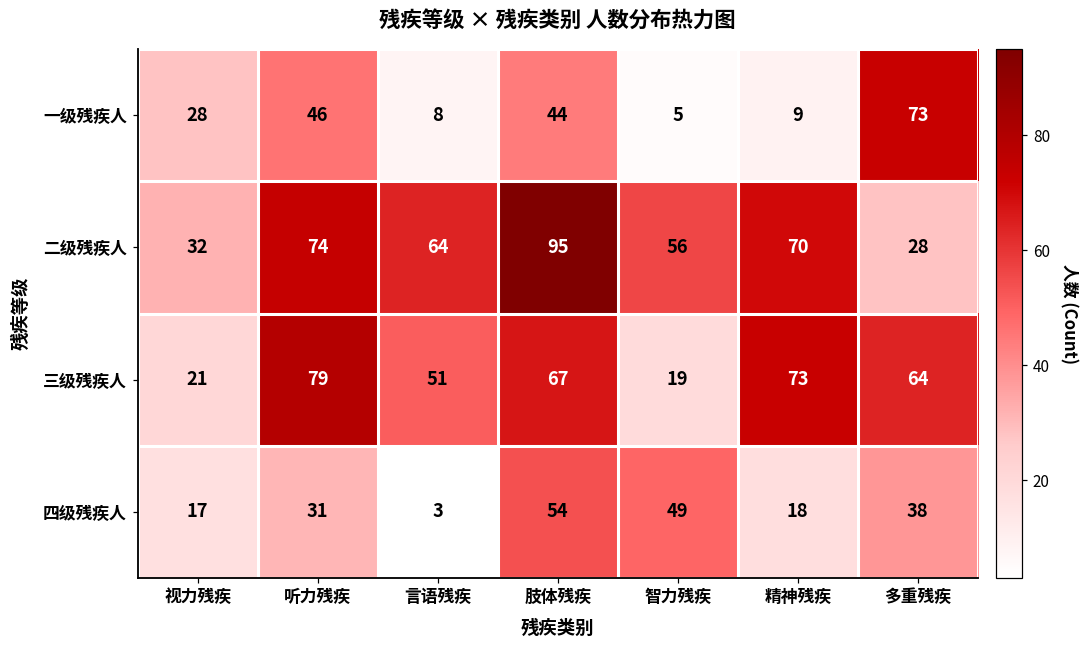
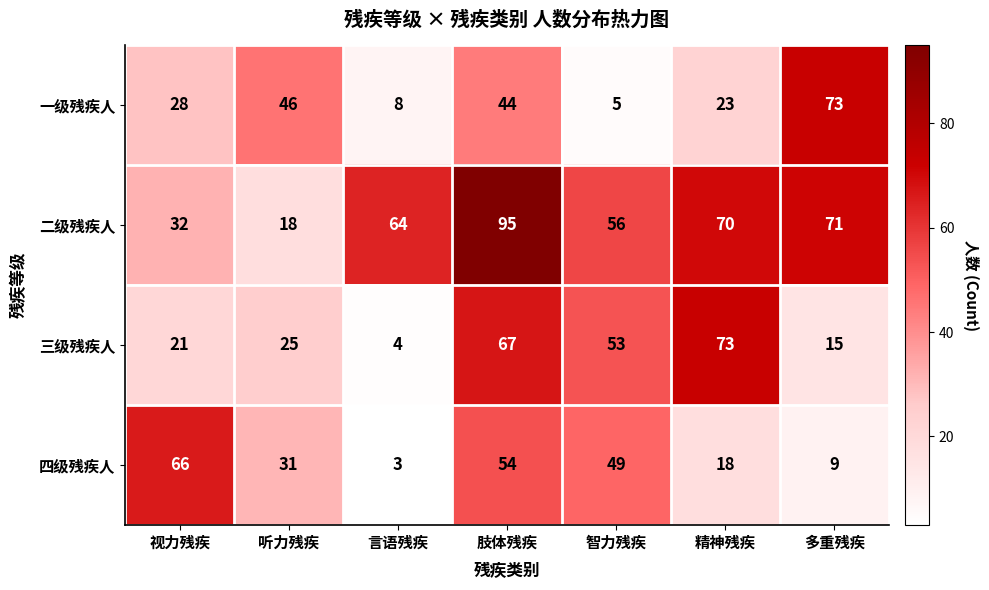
一级残疾人, 精神残疾: 9 -> 23
二级残疾人, 听力残疾: 74 -> 18
二级残疾人, 多重残疾: 28 -> 71
三级残疾人, 听力残疾: 79 -> 25
三级残疾人, 言语残疾: 51 -> 4
三级残疾人, 智力残疾: 19 -> 53
三级残疾人, 多重残疾: 64 -> 15
四级残疾人, 视力残疾: 17 -> 66
四级残疾人, 多重残疾: 38 -> 9
